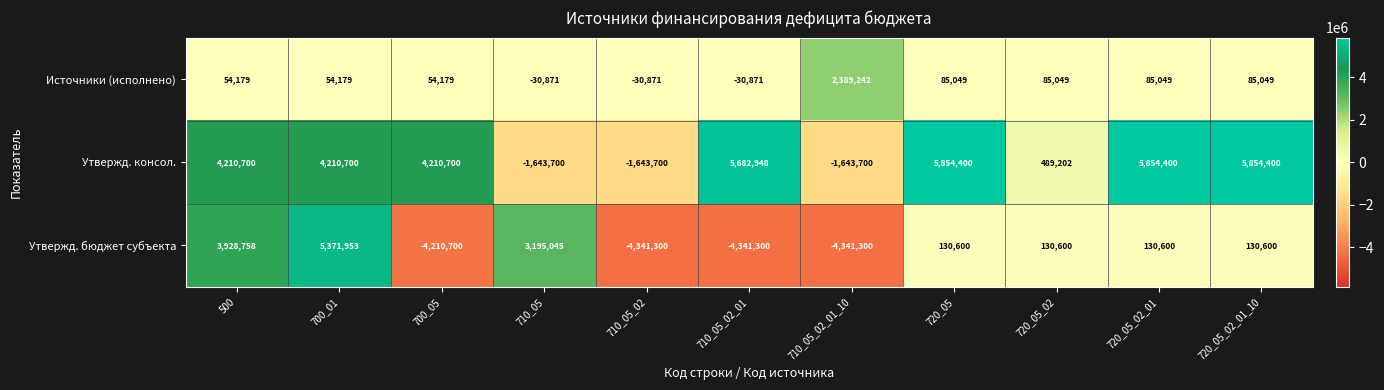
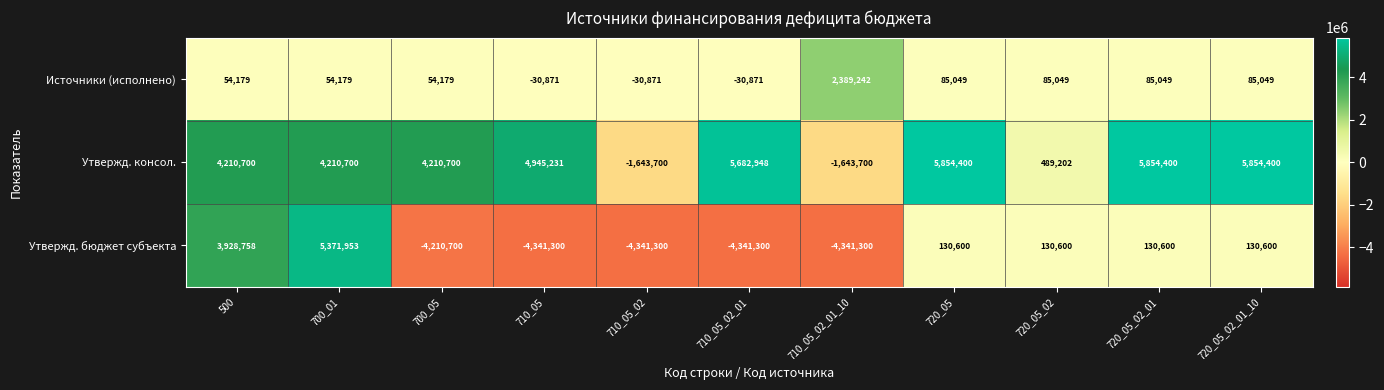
Утвержд. консол., 710_05: -1,643,700 -> 4,945,231
Утвержд. бюджет субъекта, 710_05: 3,195,045 -> -4,341,300
